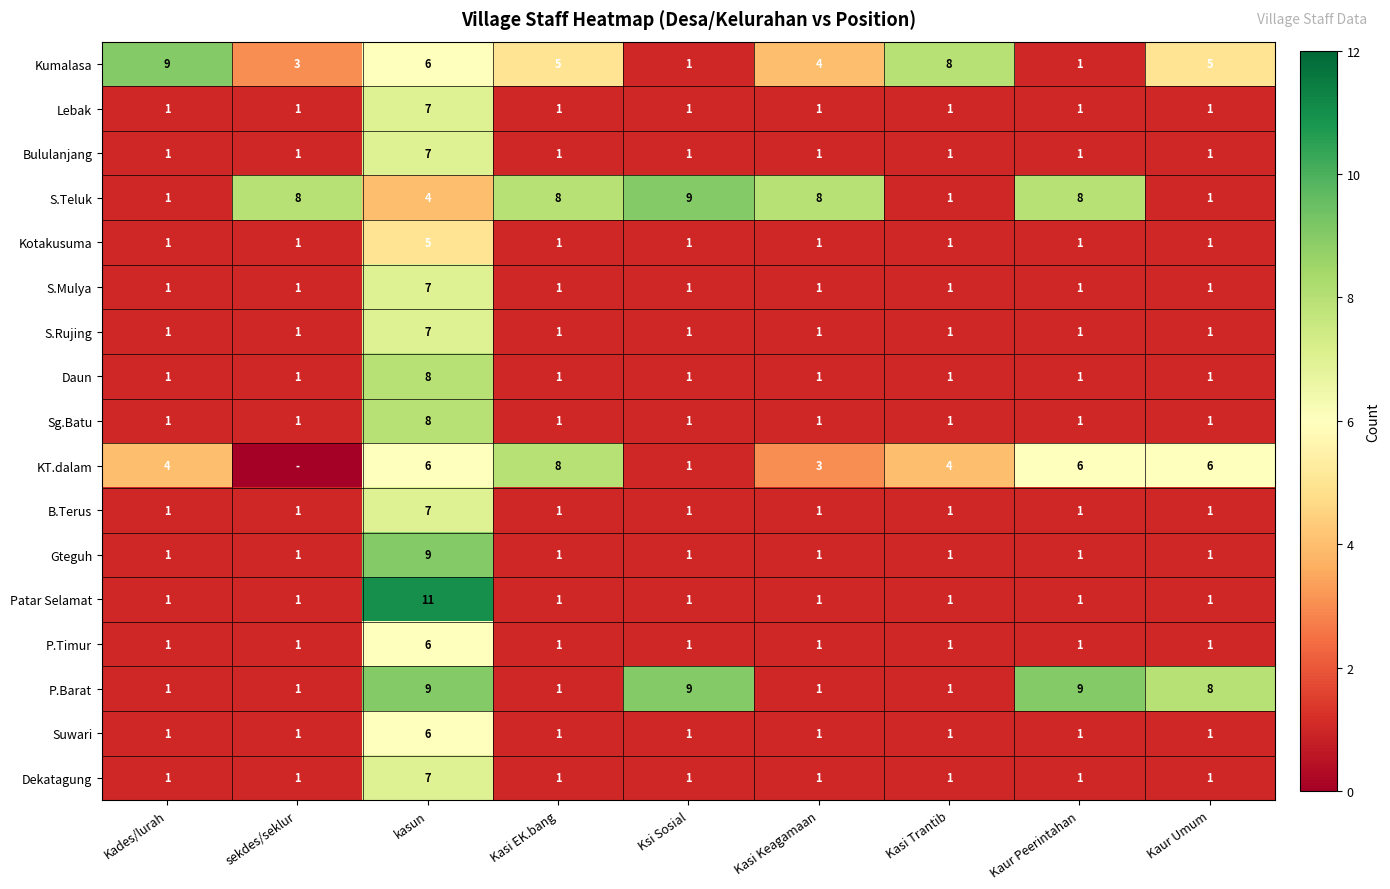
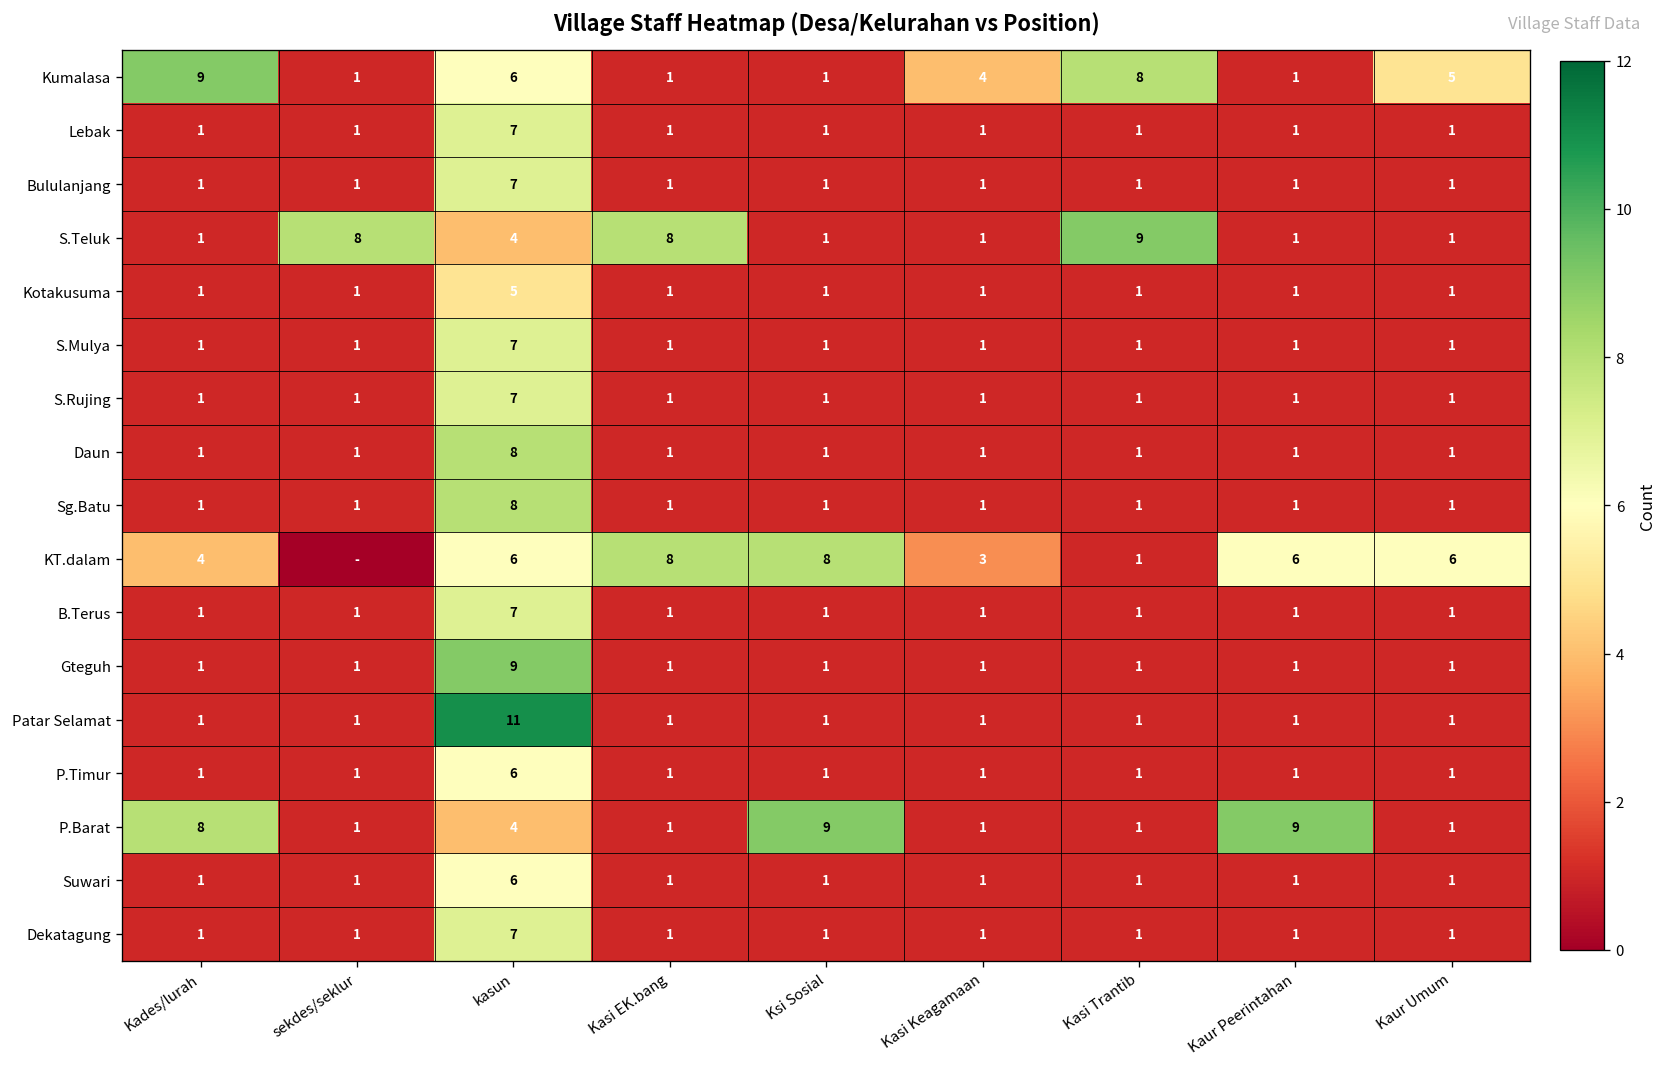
Kumalasa, sekdes/seklur: 3 -> 1
Kumalasa, Kasi EK.bang: 5 -> 1
S.Teluk, Ksi Sosial: 9 -> 1
S.Teluk, Kasi Keagamaan: 8 -> 1
S.Teluk, Kasi Trantib: 1 -> 9
S.Teluk, Kaur Peerintahan: 8 -> 1
KT.dalam, Ksi Sosial: 1 -> 8
KT.dalam, Kasi Trantib: 4 -> 1
P.Barat, Kades/lurah: 1 -> 8
P.Barat, kasun: 9 -> 4
P.Barat, Kaur Umum: 8 -> 1
